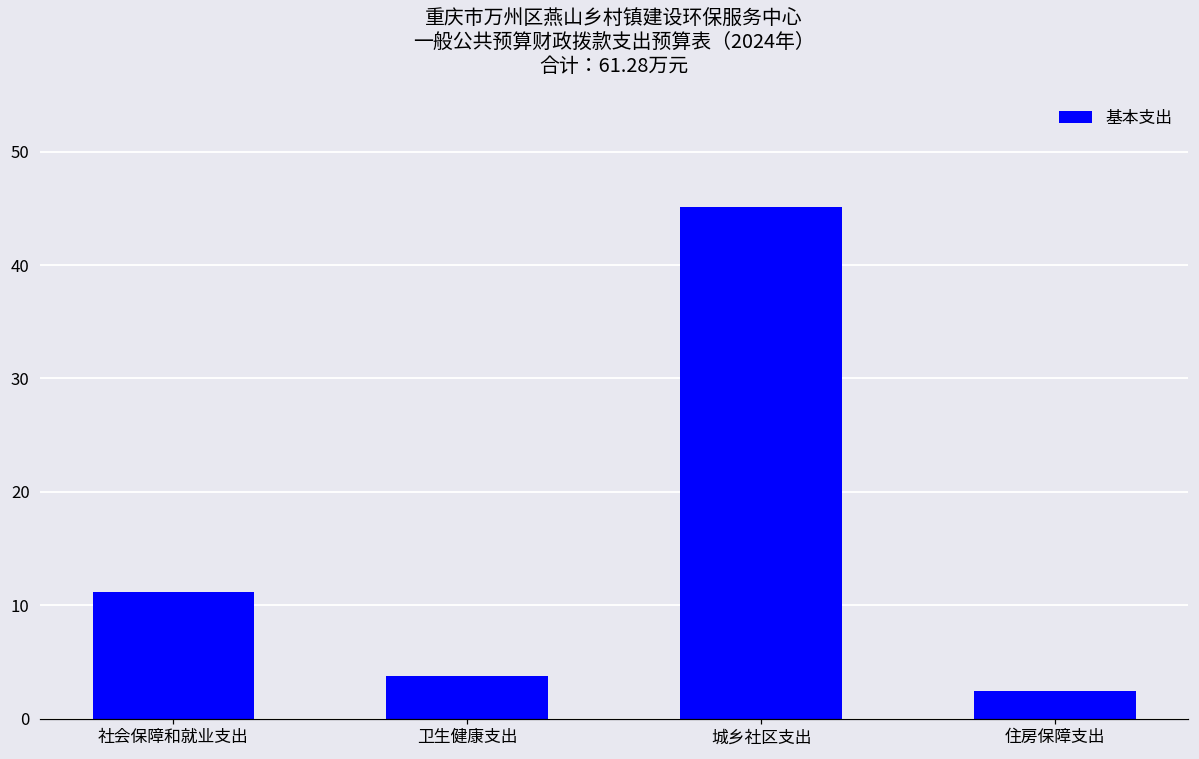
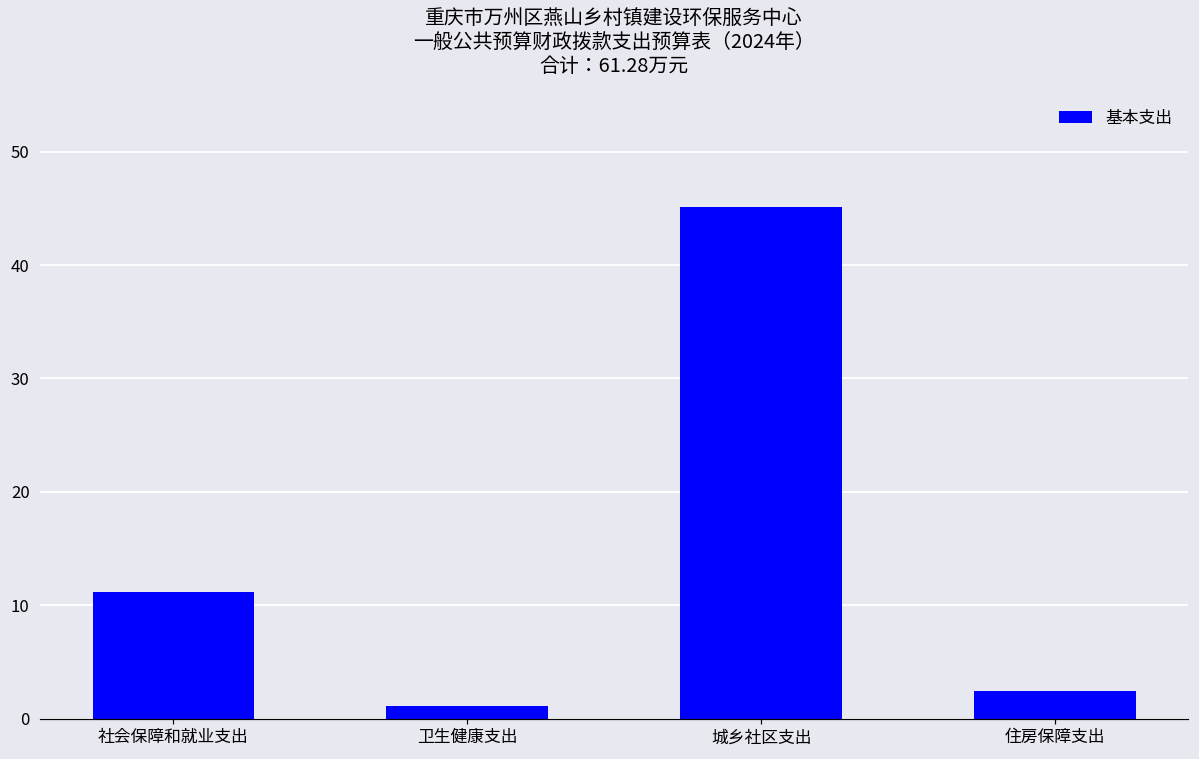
卫生健康支出: 3.7 -> 1.1
